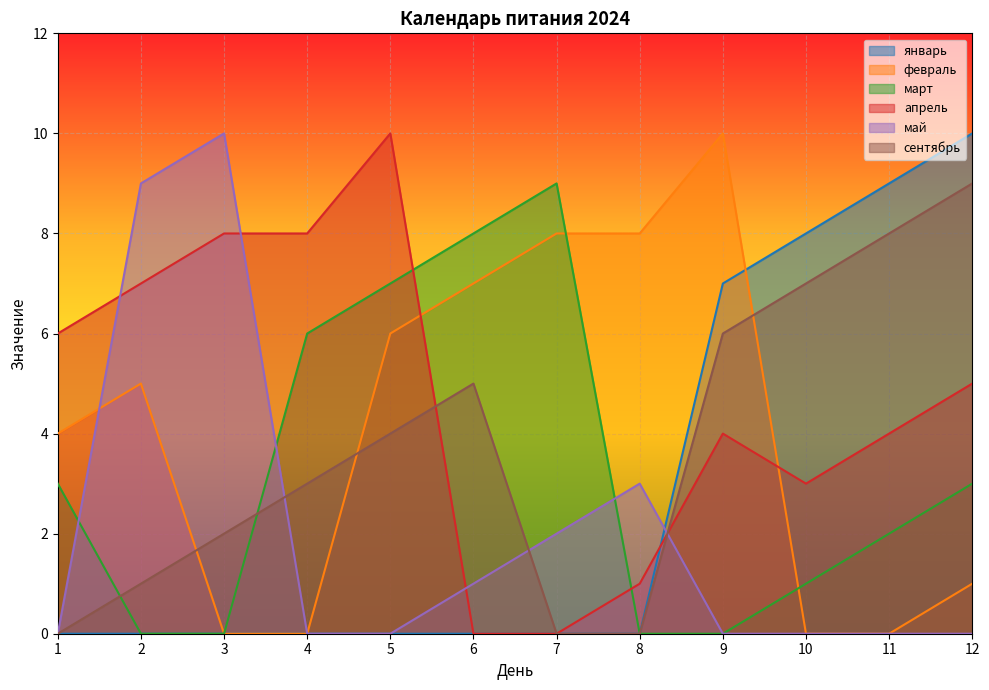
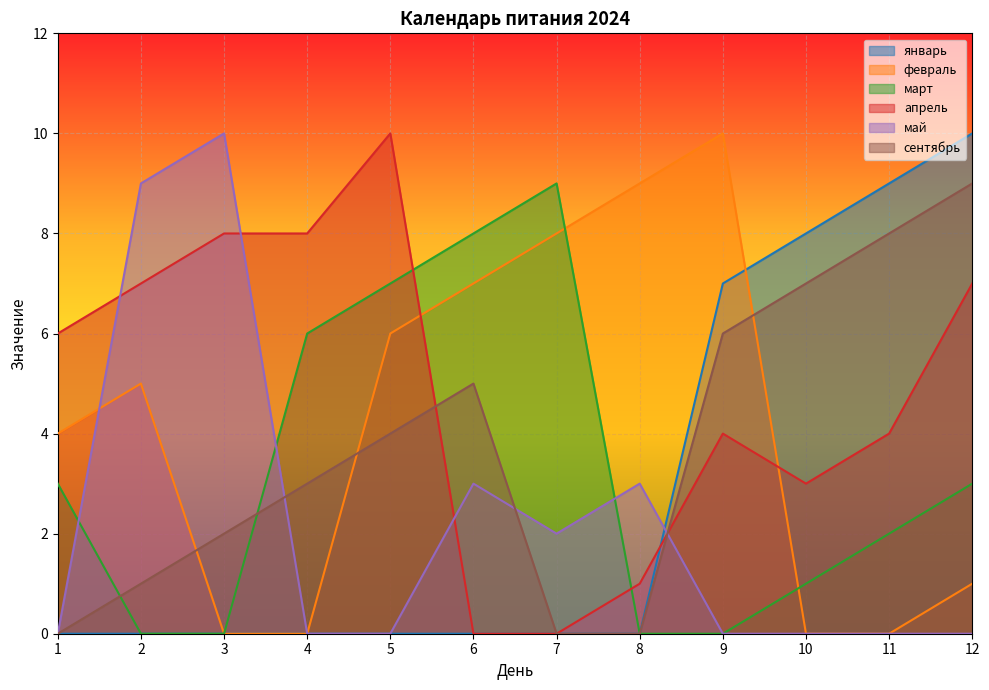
май, 6: 1 -> 3
февраль, 8: 8 -> 9
апрель, 12: 5 -> 7
